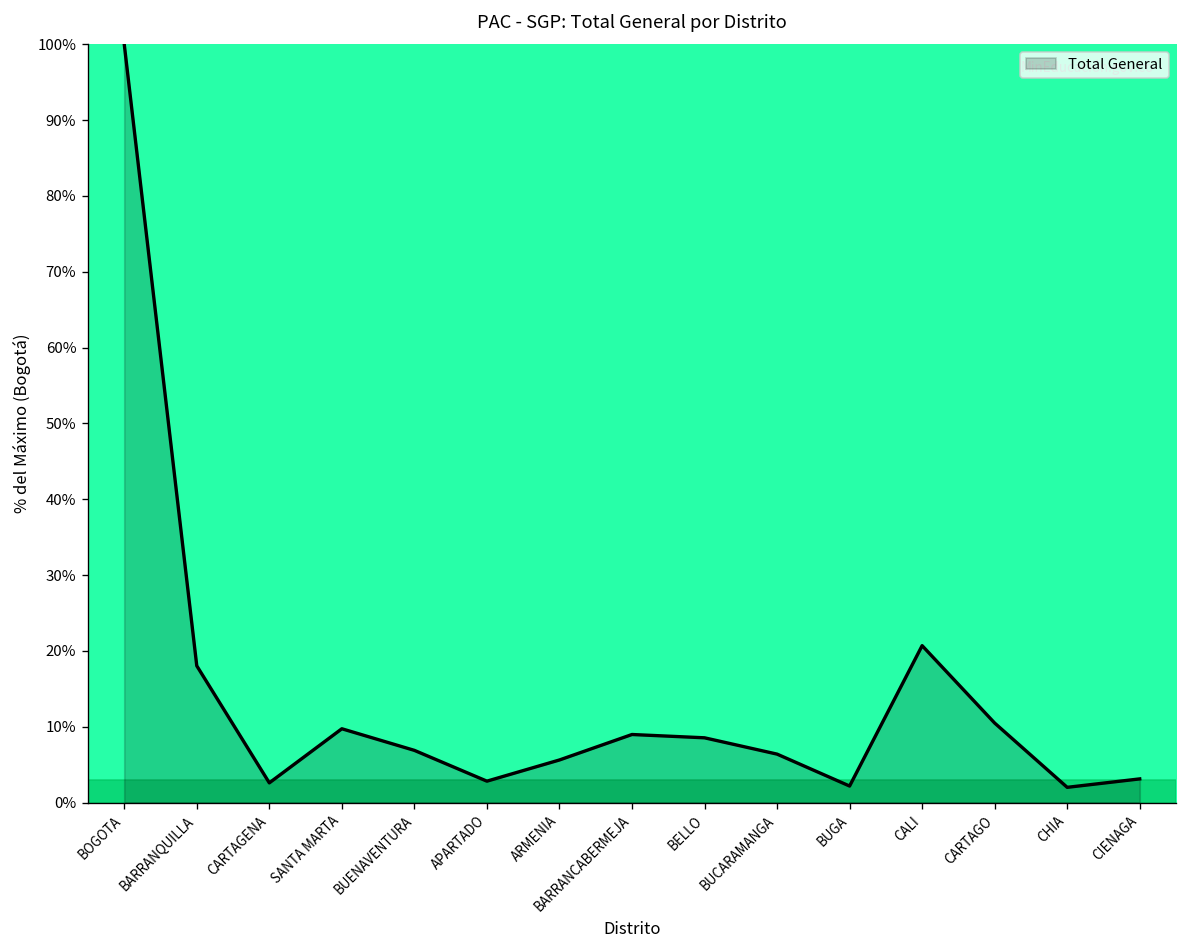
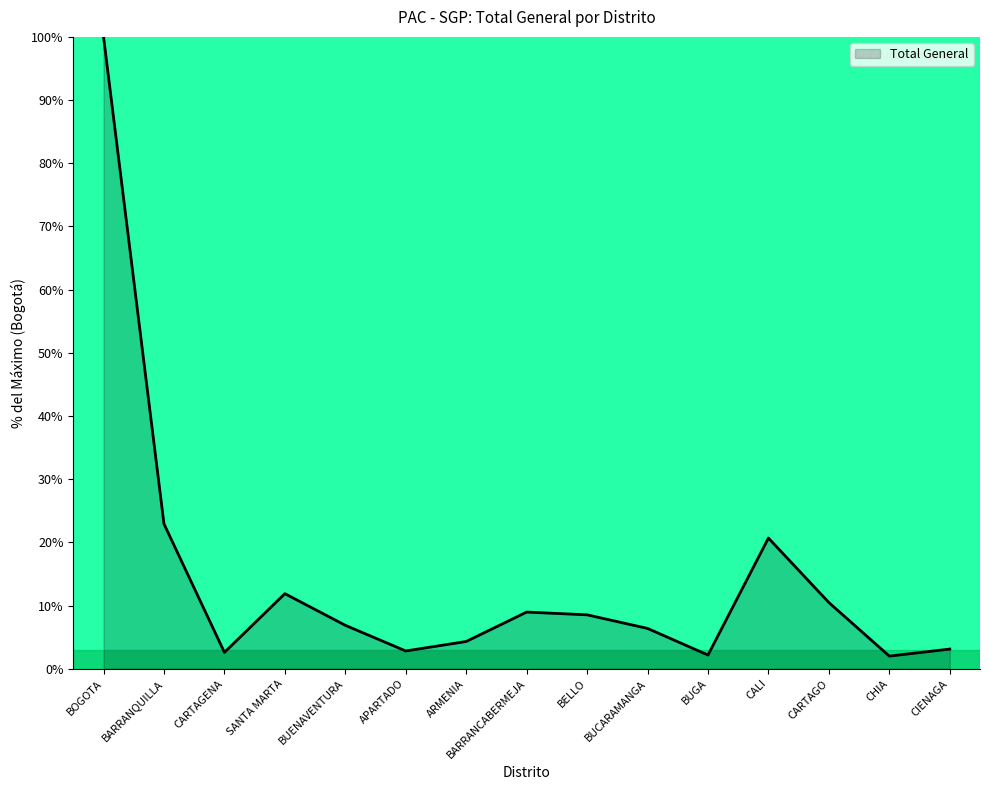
BARRANQUILLA: 18% -> 23%
SANTA MARTA: 10% -> 12%
ARMENIA: 6% -> 4%
